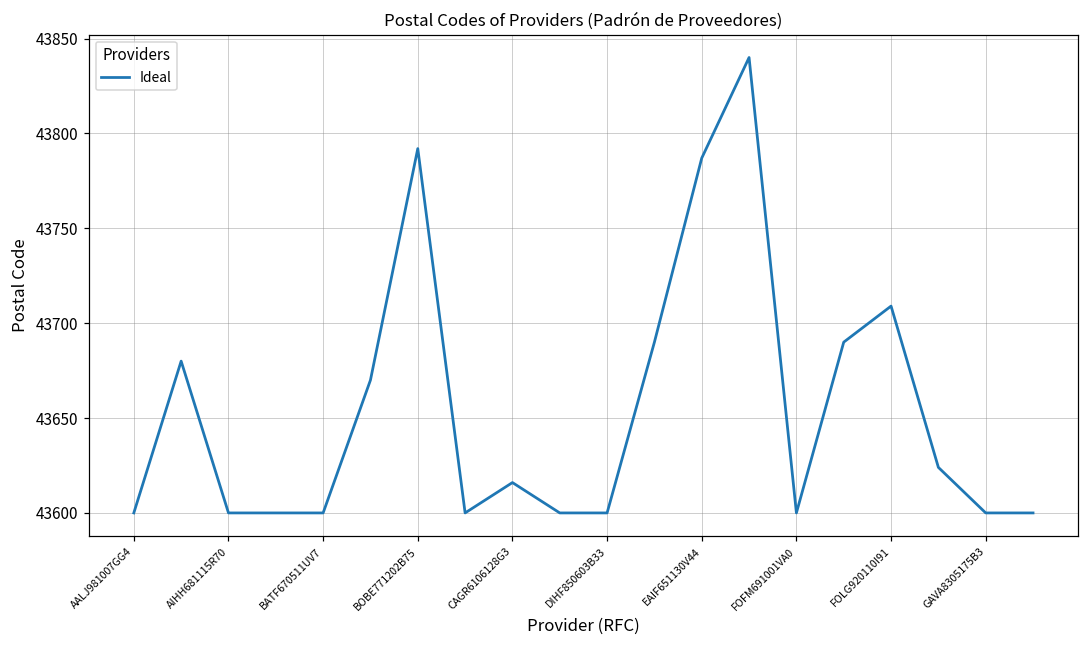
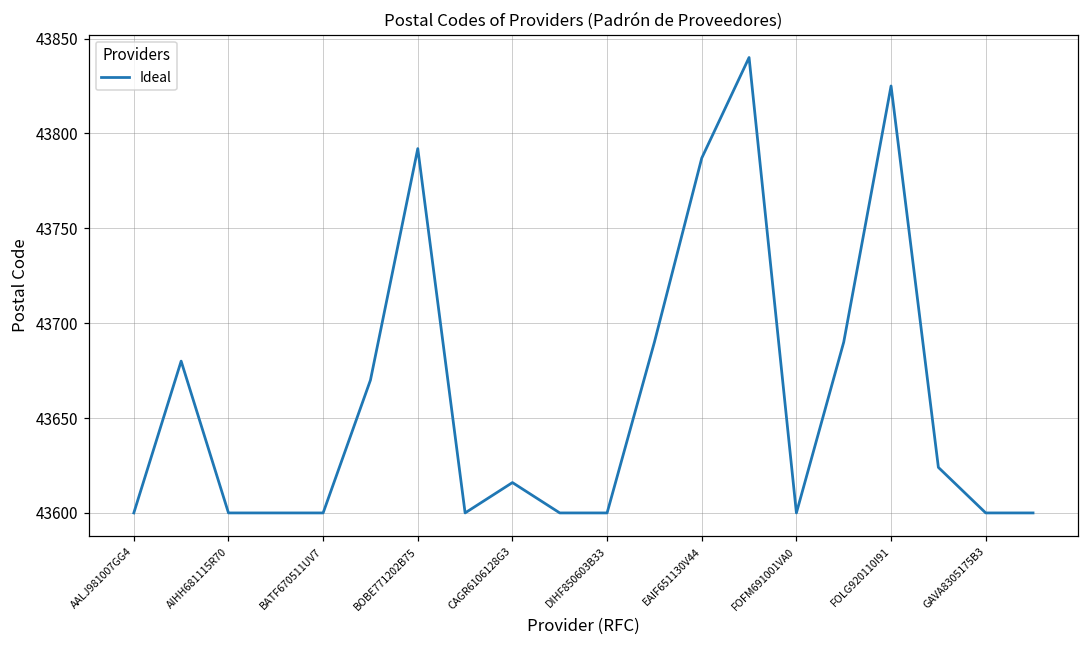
FOLG920110I91: 43709 -> 43825
